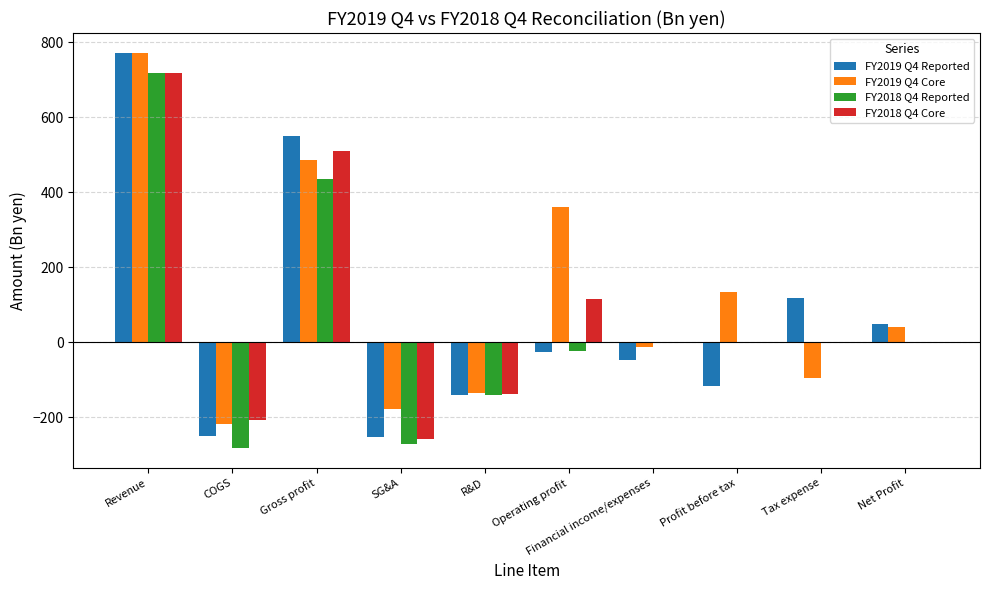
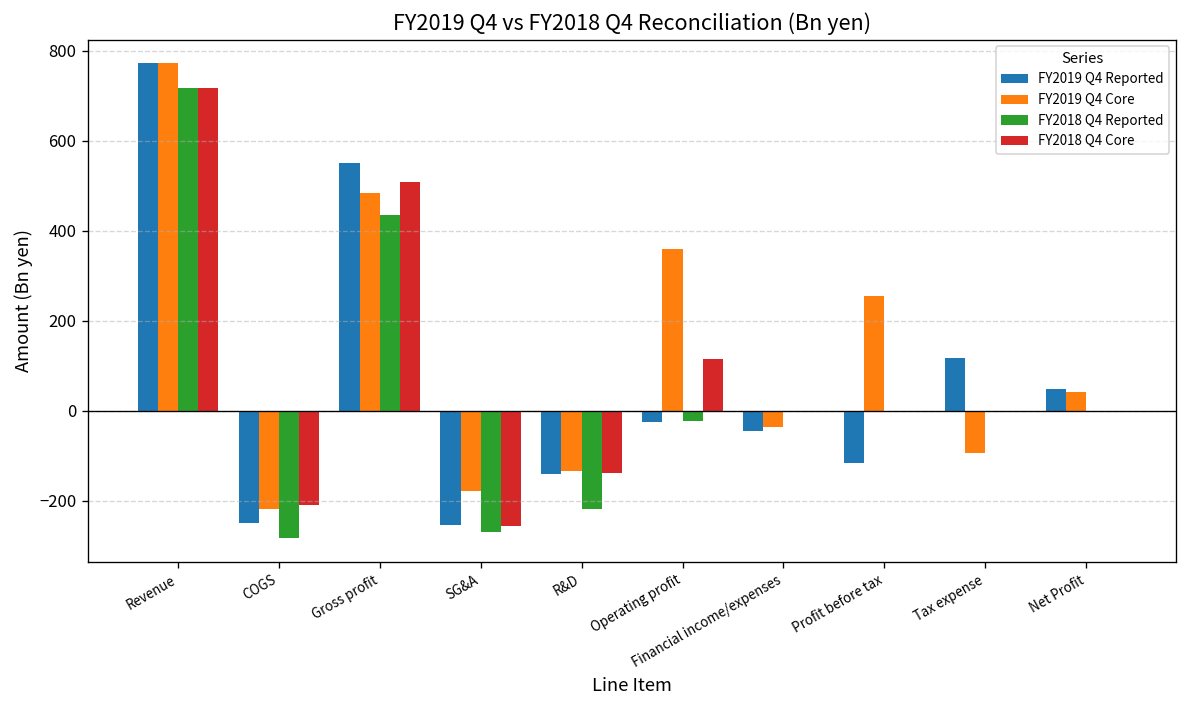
FY2018 Q4 Reported, R&D: -140 -> -220
FY2019 Q4 Core, Financial income/expenses: -10 -> -40
FY2019 Q4 Core, Profit before tax: 140 -> 260
